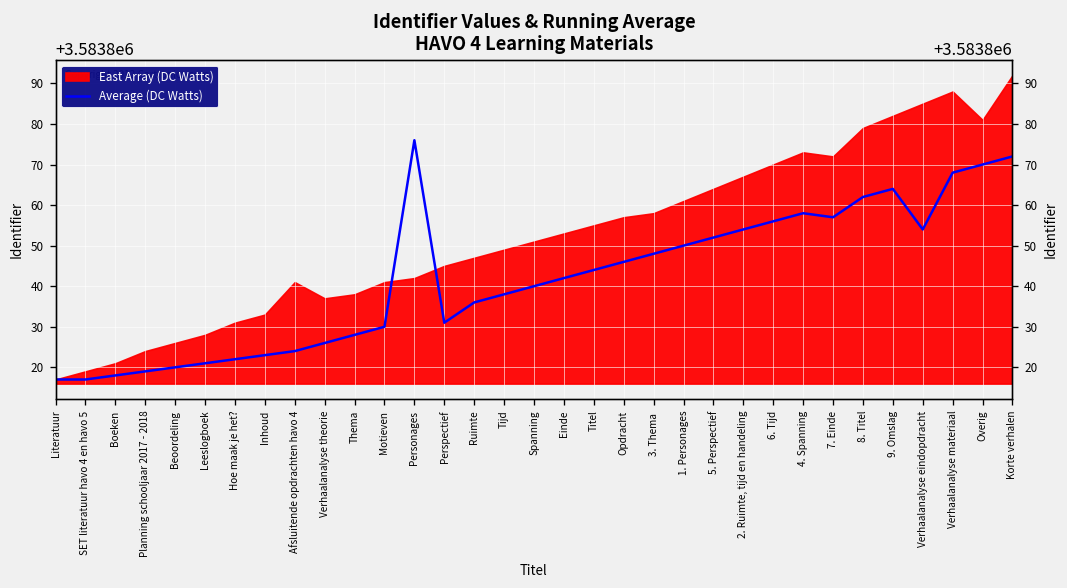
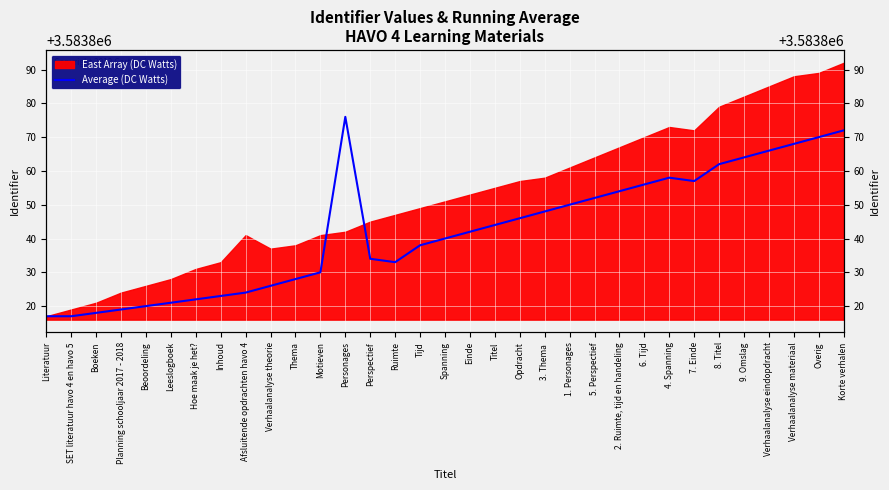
Average (DC Watts), Perspectief: 3583831 -> 3583834
Average (DC Watts), Ruimte: 3583836 -> 3583833
Average (DC Watts), Verhaalanalyse eindopdracht: 3583854 -> 3583866
East Array (DC Watts), Overig: 3583881 -> 3583889
